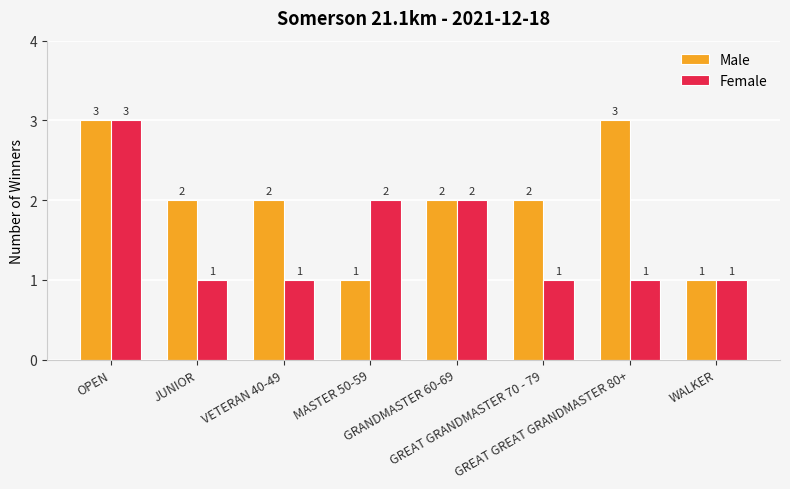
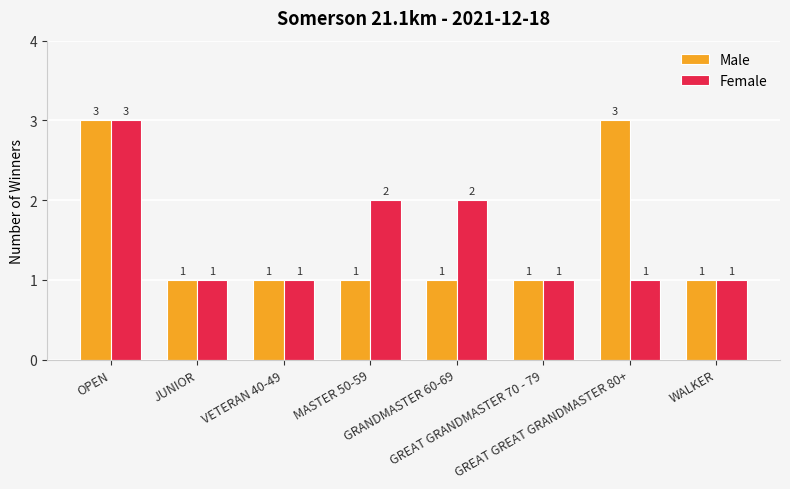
Male, JUNIOR: 2 -> 1
Male, VETERAN 40-49: 2 -> 1
Male, GRANDMASTER 60-69: 2 -> 1
Male, GREAT GRANDMASTER 70 - 79: 2 -> 1
